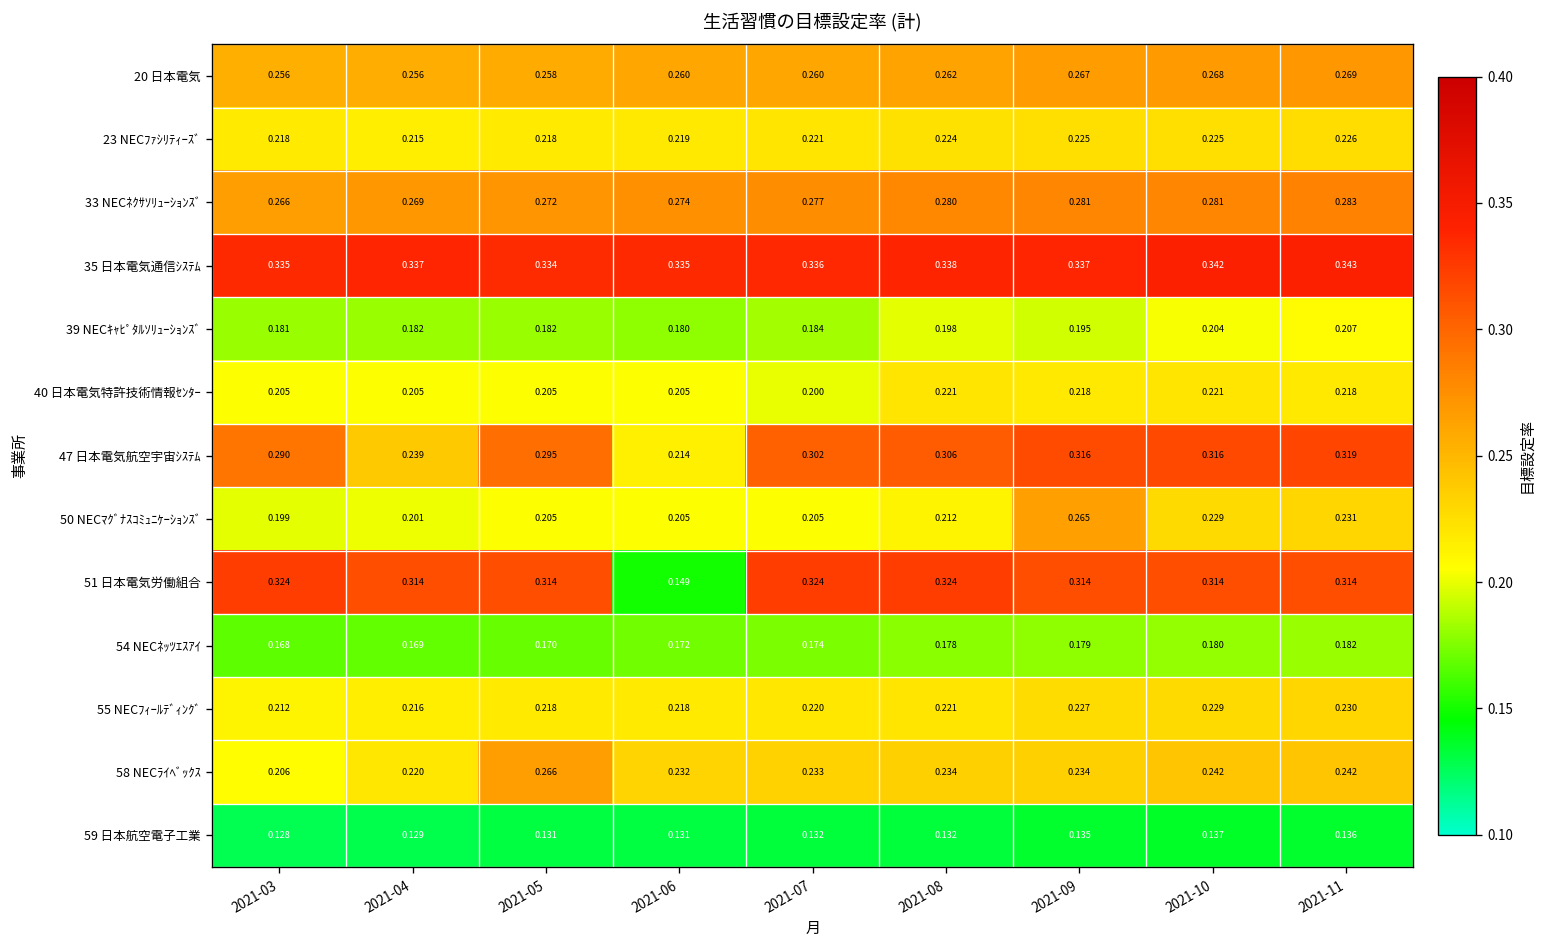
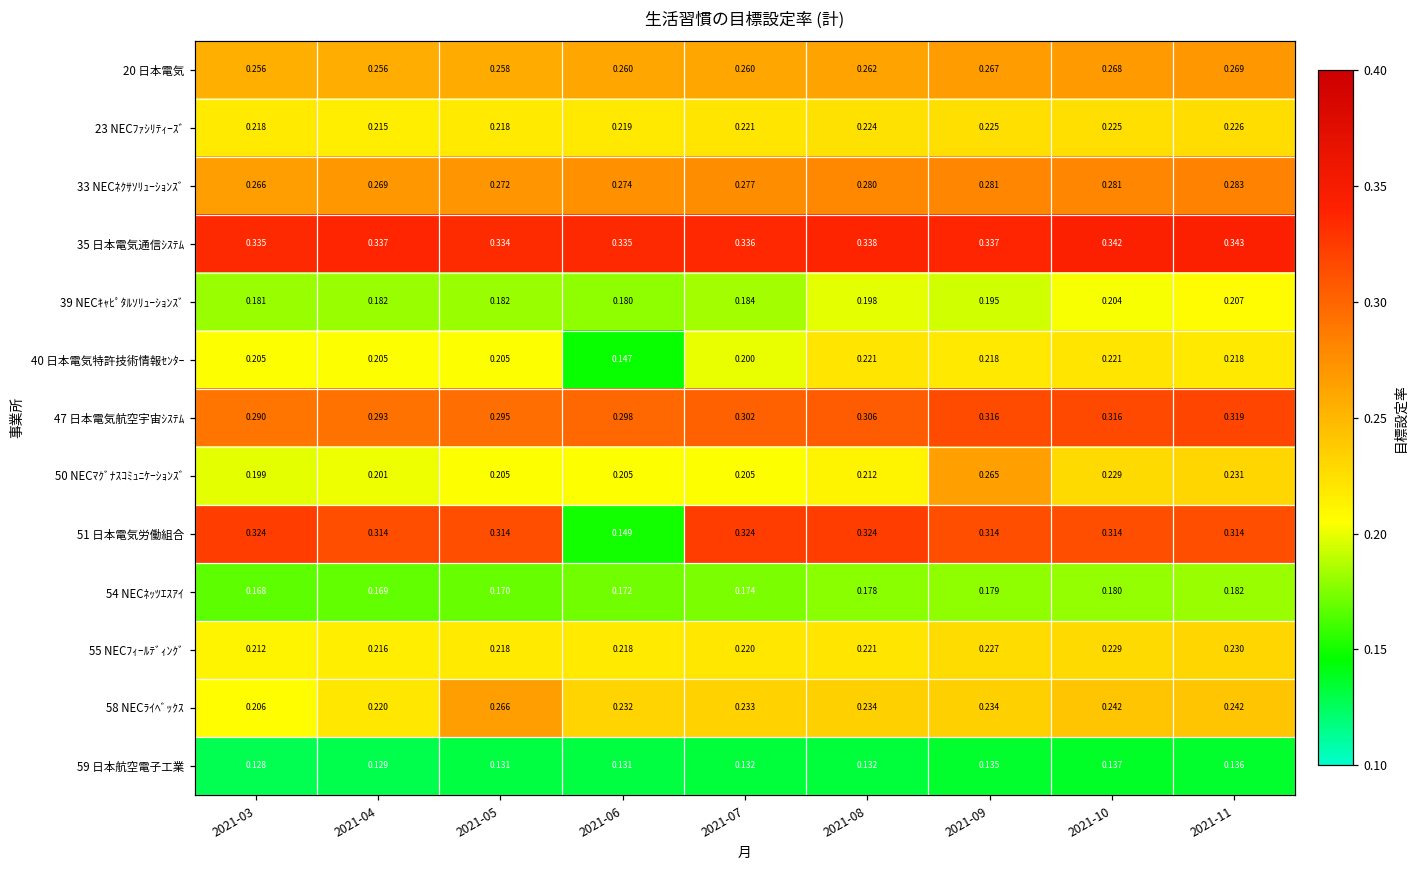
40 日本電気特許技術情報ｾﾝﾀｰ, 2021-06: 0.205 -> 0.147
47 日本電気航空宇宙ｼｽﾃﾑ, 2021-04: 0.239 -> 0.293
47 日本電気航空宇宙ｼｽﾃﾑ, 2021-06: 0.214 -> 0.298
